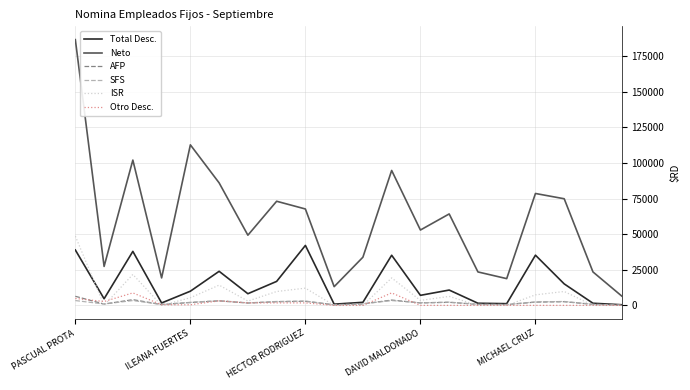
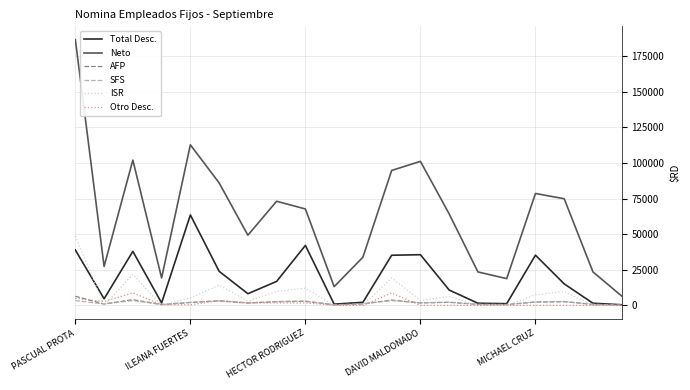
Total Desc., ILEANA FUERTES: 10000 -> 64000
Total Desc., DAVID MALDONADO: 7000 -> 36000
Neto, DAVID MALDONADO: 53000 -> 101000
